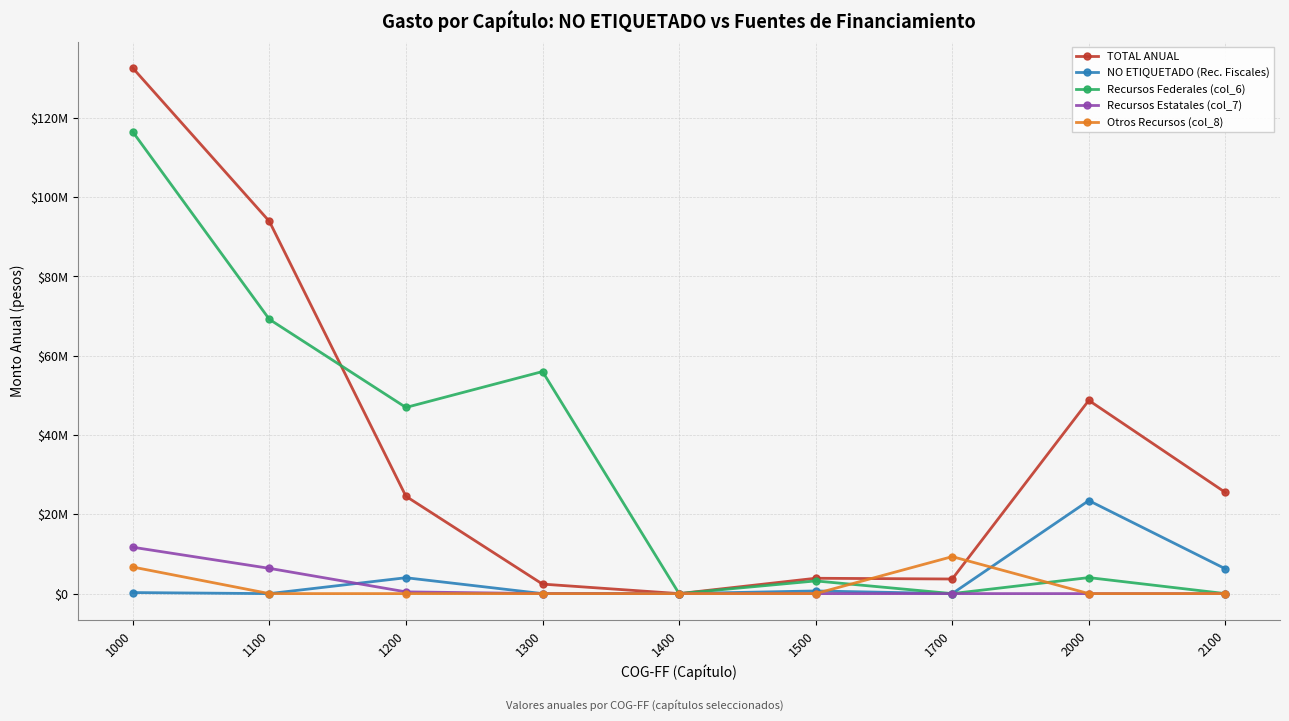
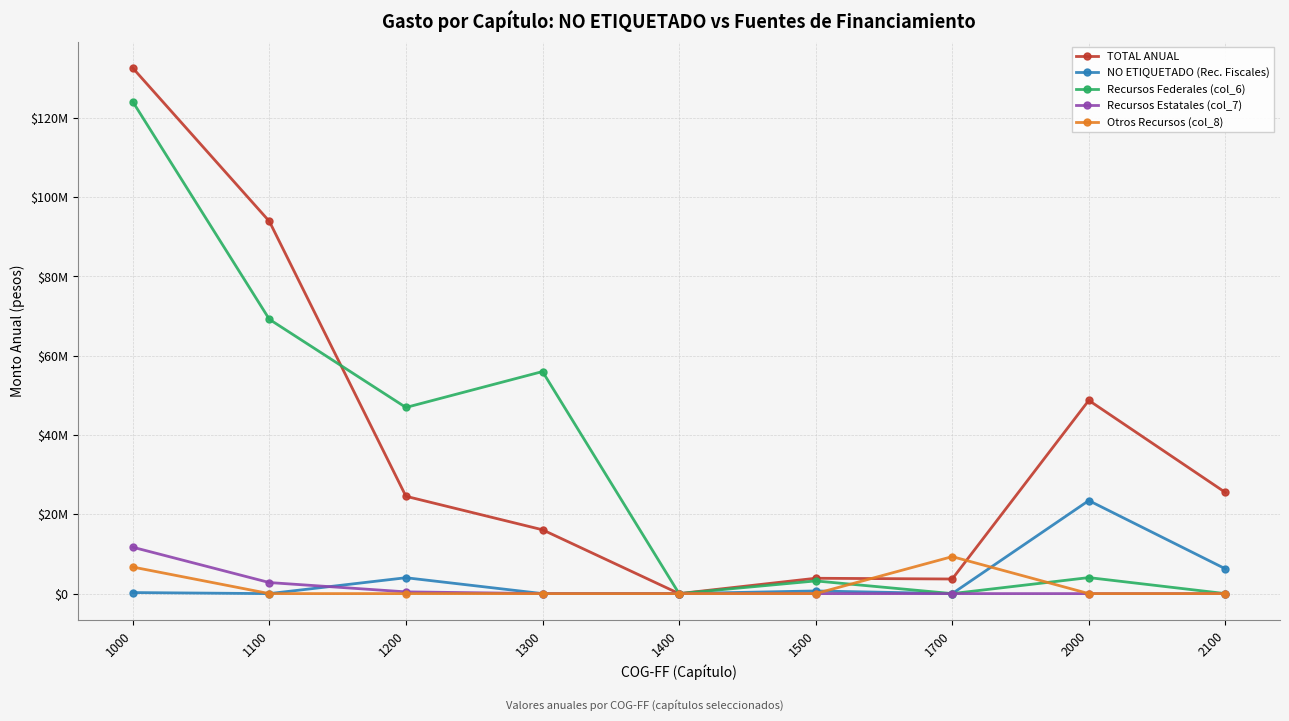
Recursos Federales (col_6), 1000: $116000000 -> $124000000
Recursos Estatales (col_7), 1100: $6000000 -> $3000000
TOTAL ANUAL, 1300: $2000000 -> $16000000
